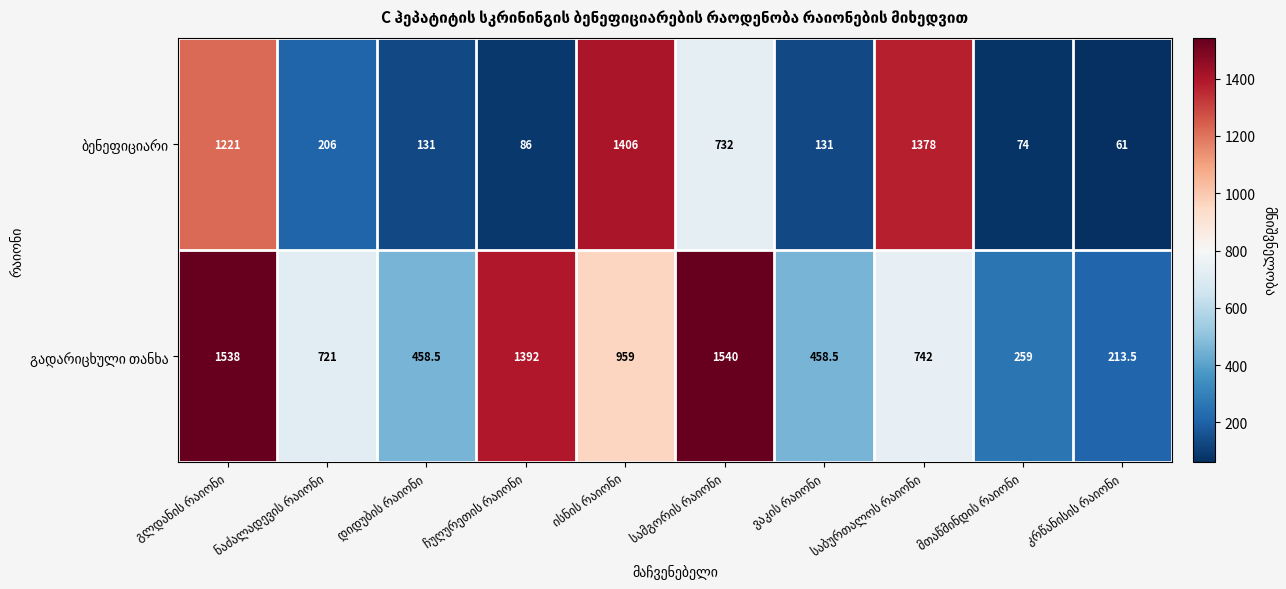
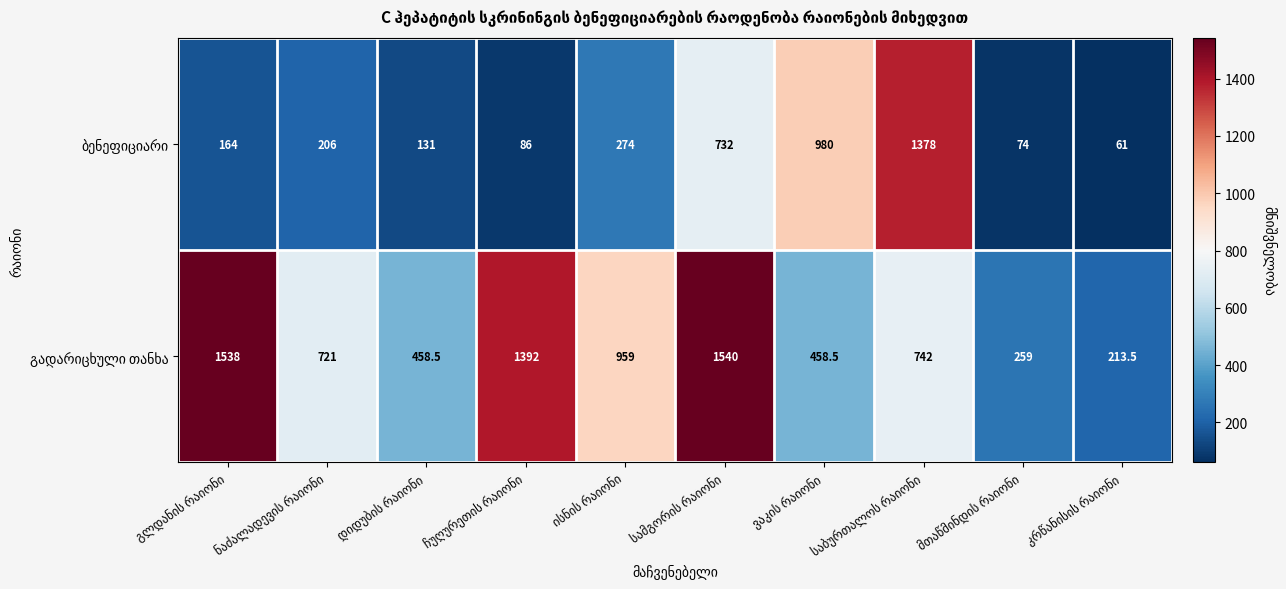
ბენეფიციარი, გლდანის რაიონი: 1221 -> 164
ბენეფიციარი, ისნის რაიონი: 1406 -> 274
ბენეფიციარი, ვაკის რაიონი: 131 -> 980
